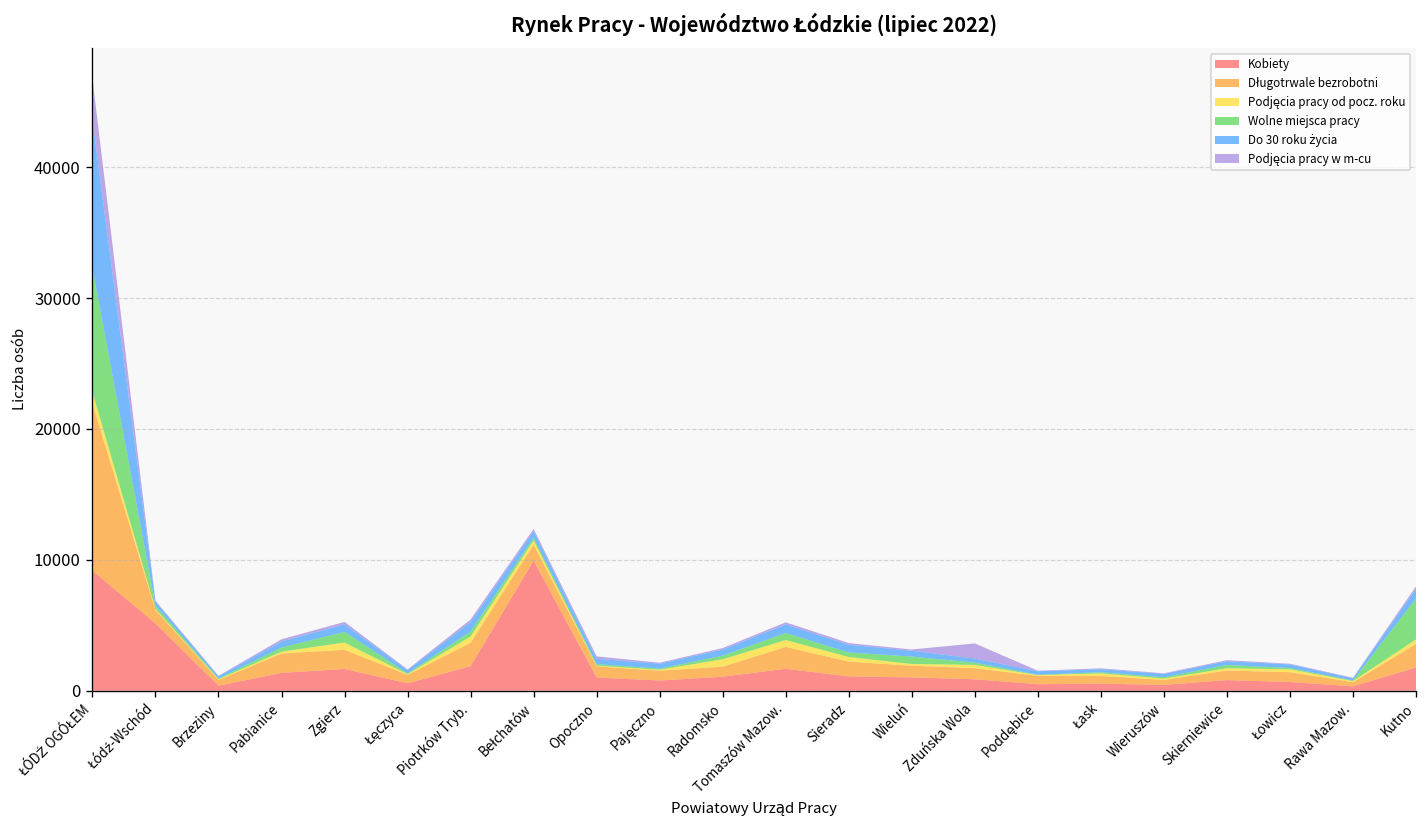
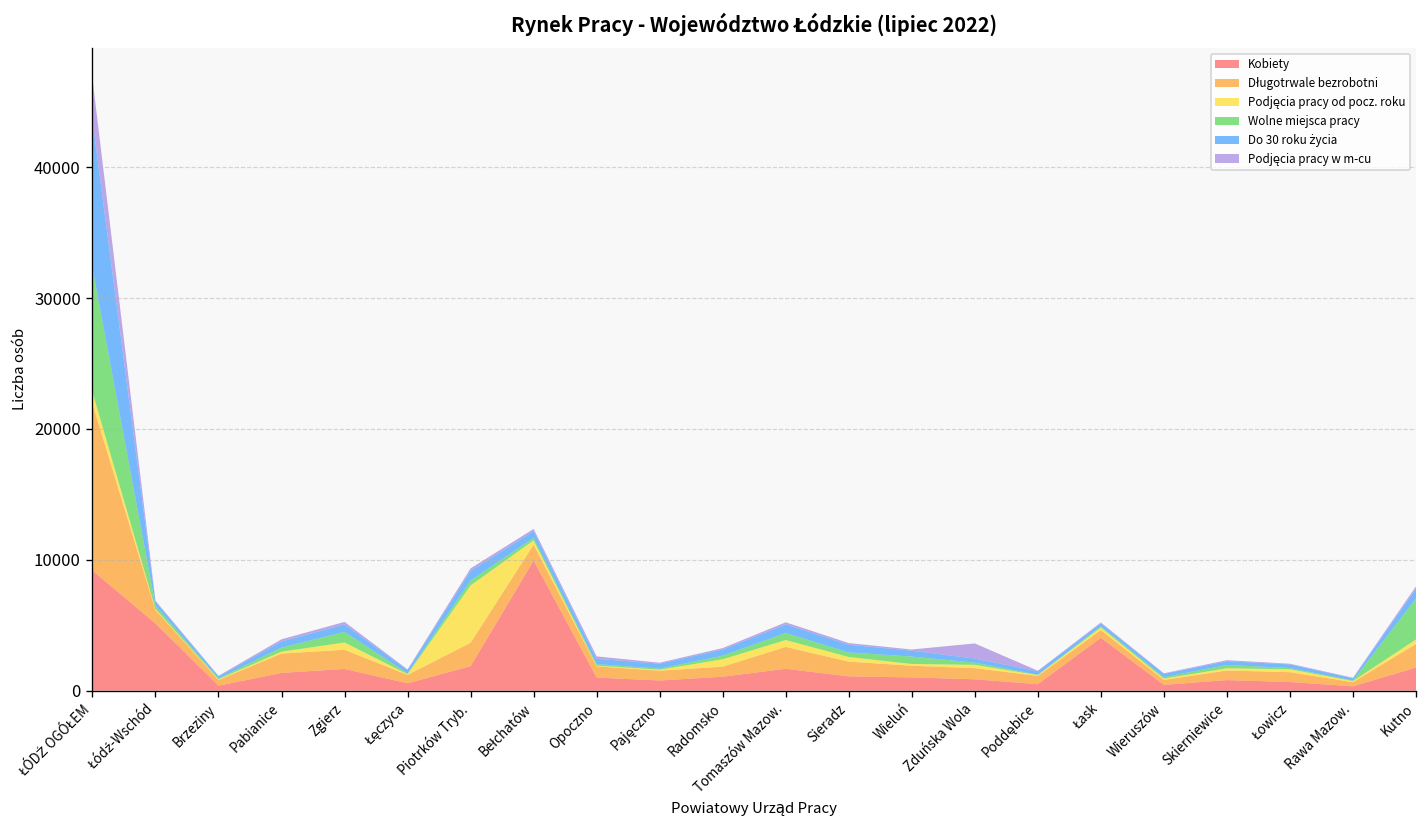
Podjęcia pracy od pocz. roku, Piotrków Tryb.: 500 -> 4400
Kobiety, Łask: 500 -> 4000
